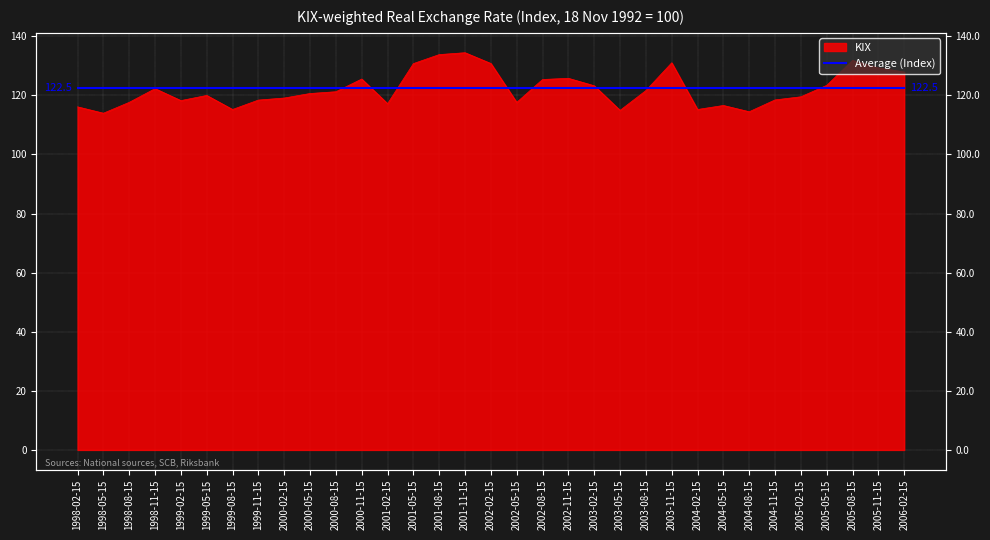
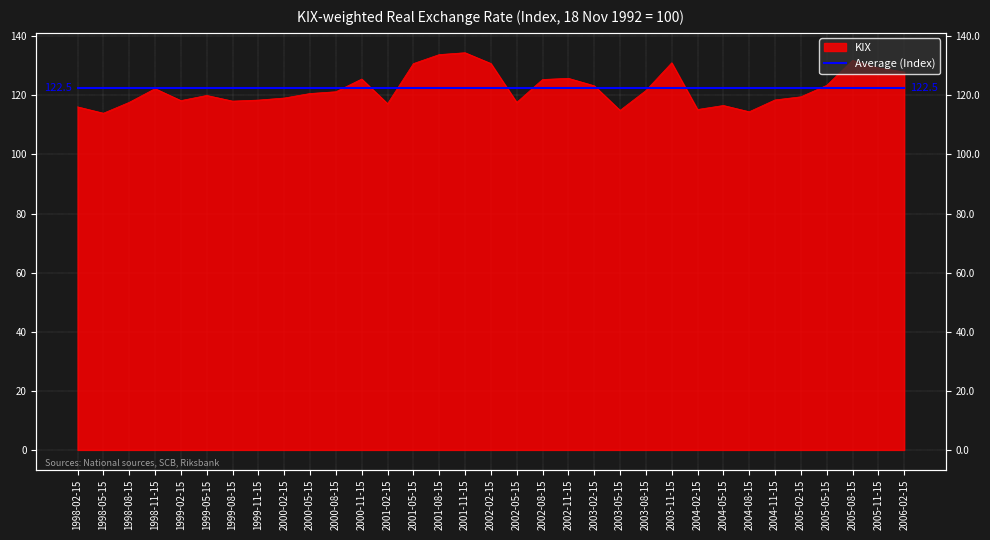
KIX, 1999-08-15: 115 -> 118
